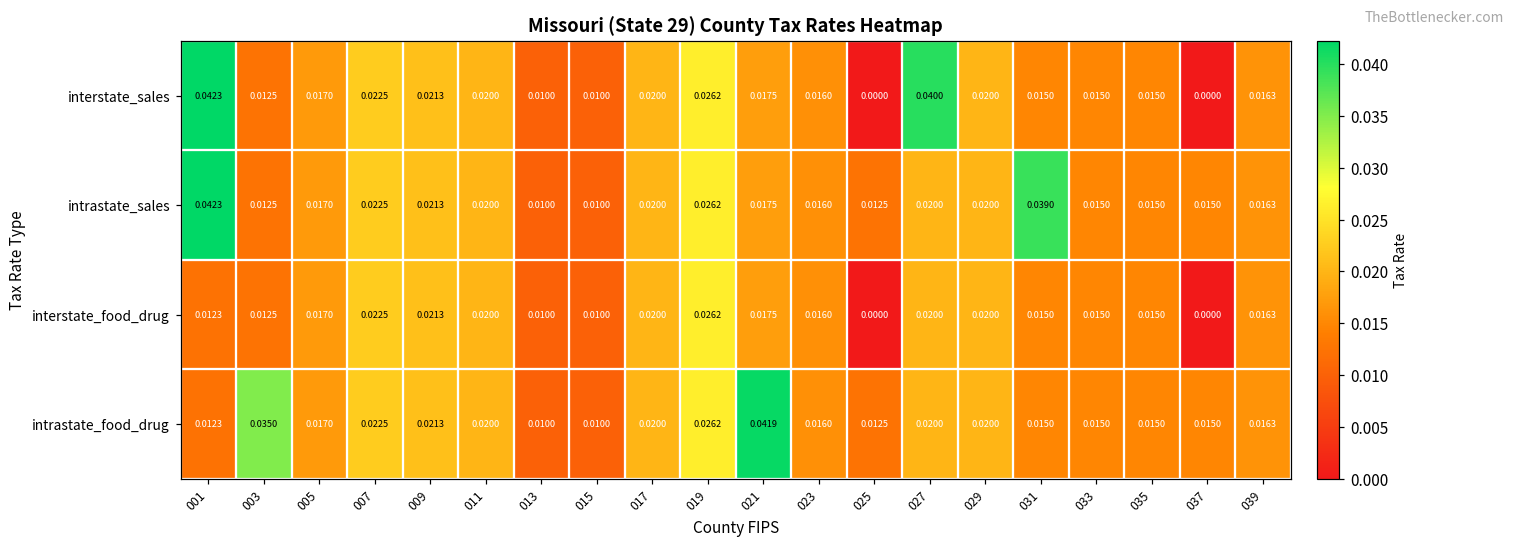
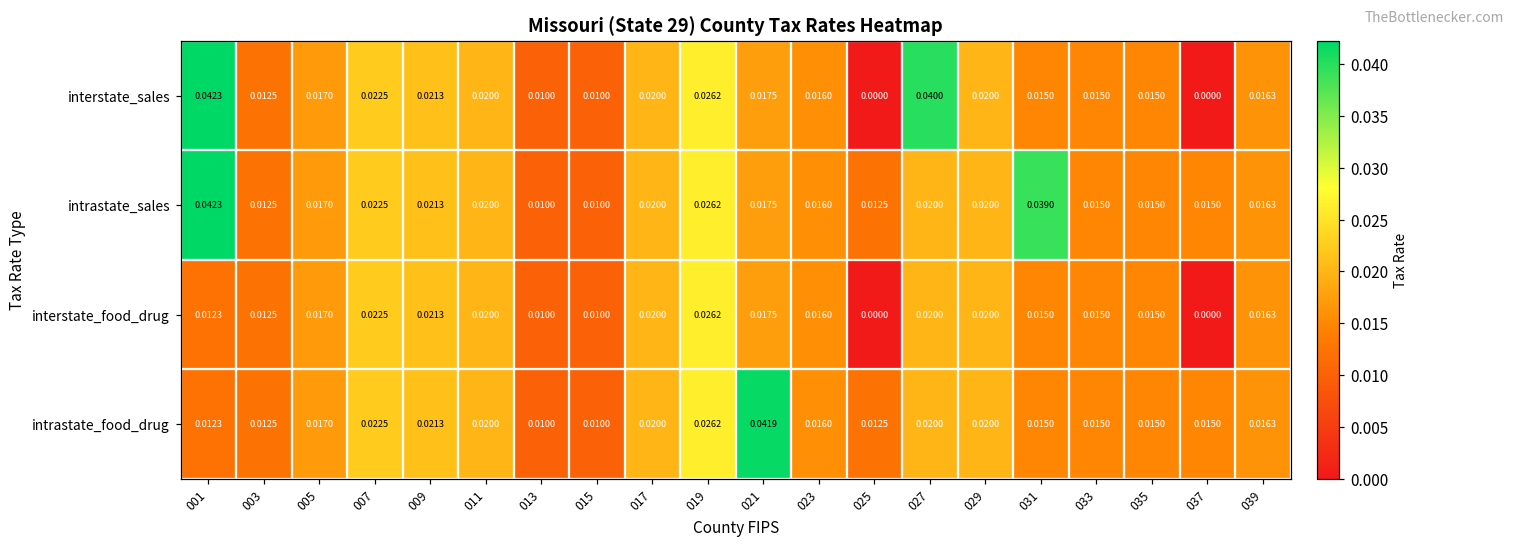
intrastate_food_drug, 003: 0.0350 -> 0.0125
